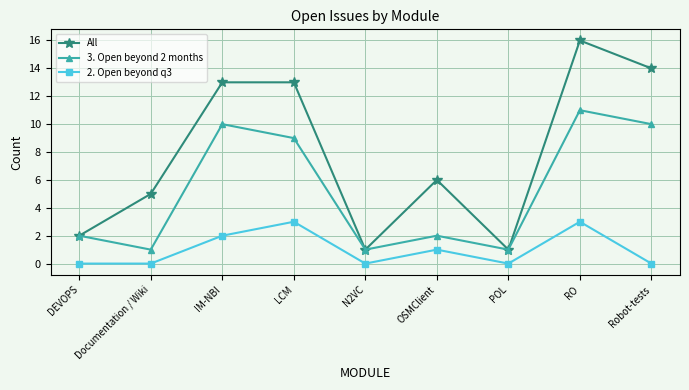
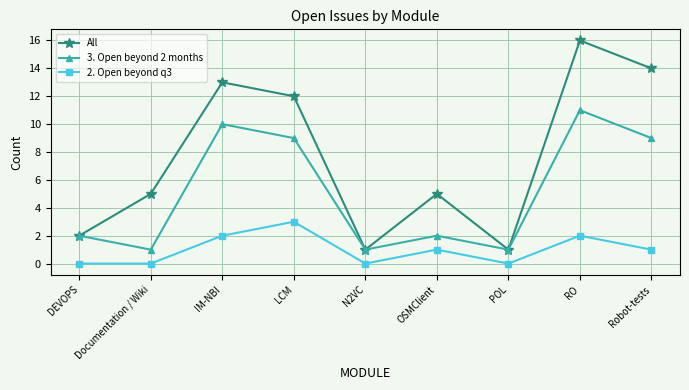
All, LCM: 13 -> 12
All, OSMClient: 6 -> 5
2. Open beyond q3, RO: 3 -> 2
3. Open beyond 2 months, Robot-tests: 10 -> 9
2. Open beyond q3, Robot-tests: 0 -> 1
